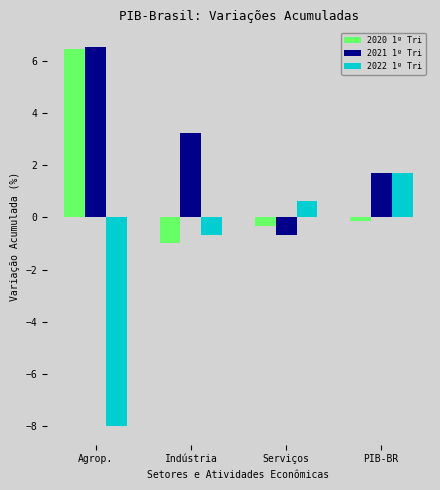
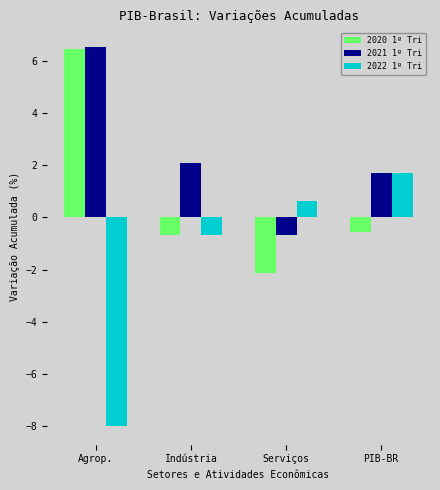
2020 1º Tri, Indústria: -1.0 -> -0.7
2021 1º Tri, Indústria: 3.3 -> 2.1
2020 1º Tri, Serviços: -0.3 -> -2.1
2020 1º Tri, PIB-BR: -0.1 -> -0.6
